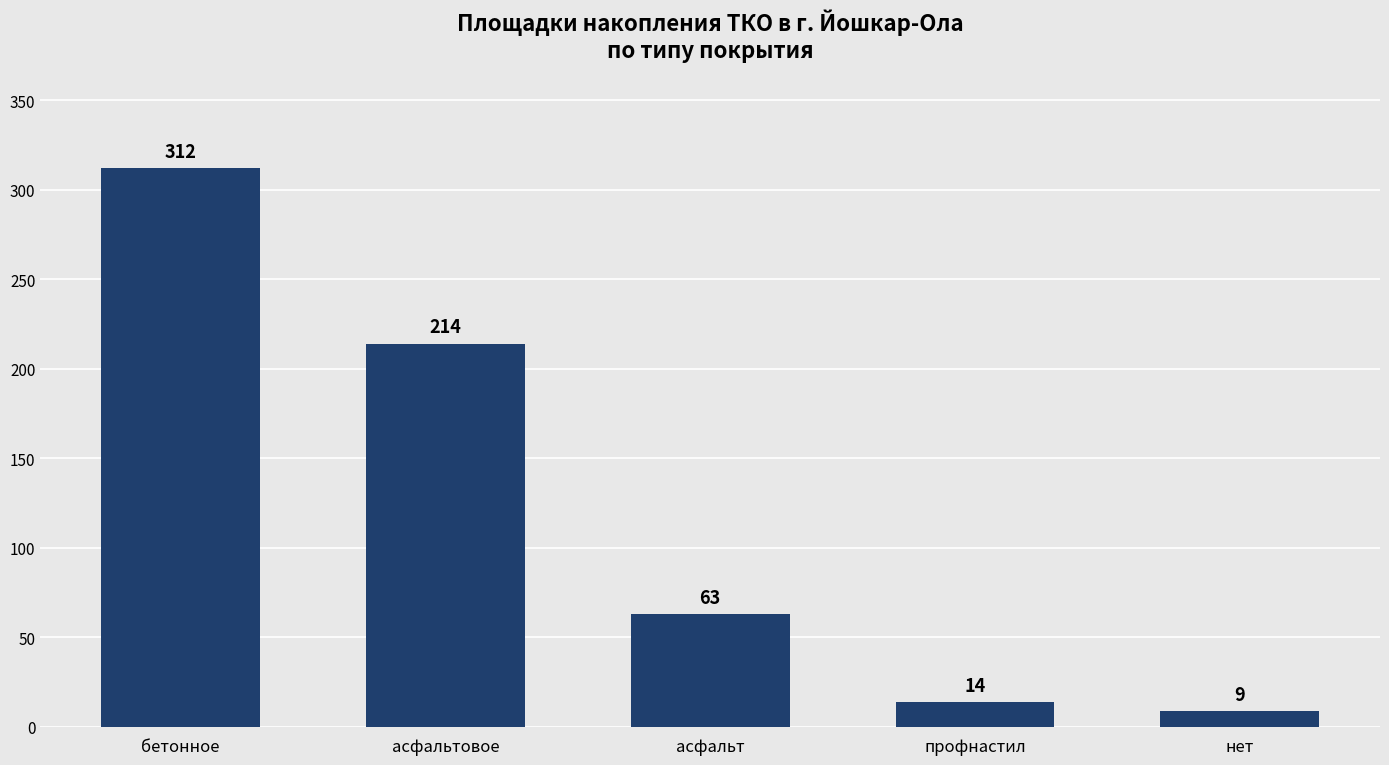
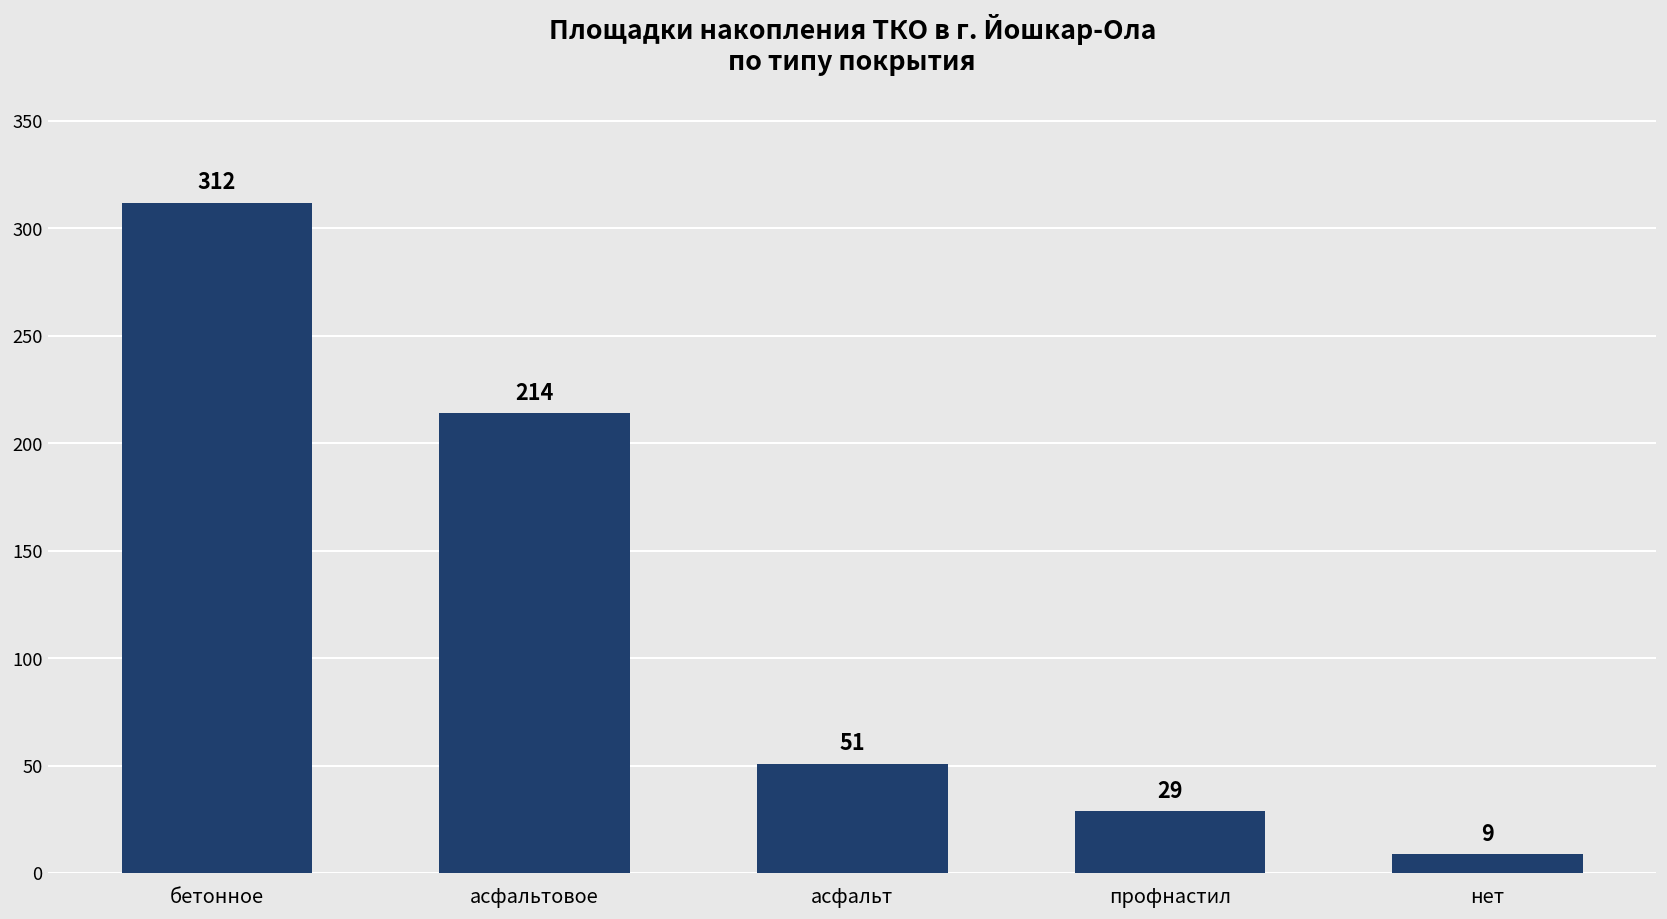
асфальт: 63 -> 51
профнастил: 14 -> 29
